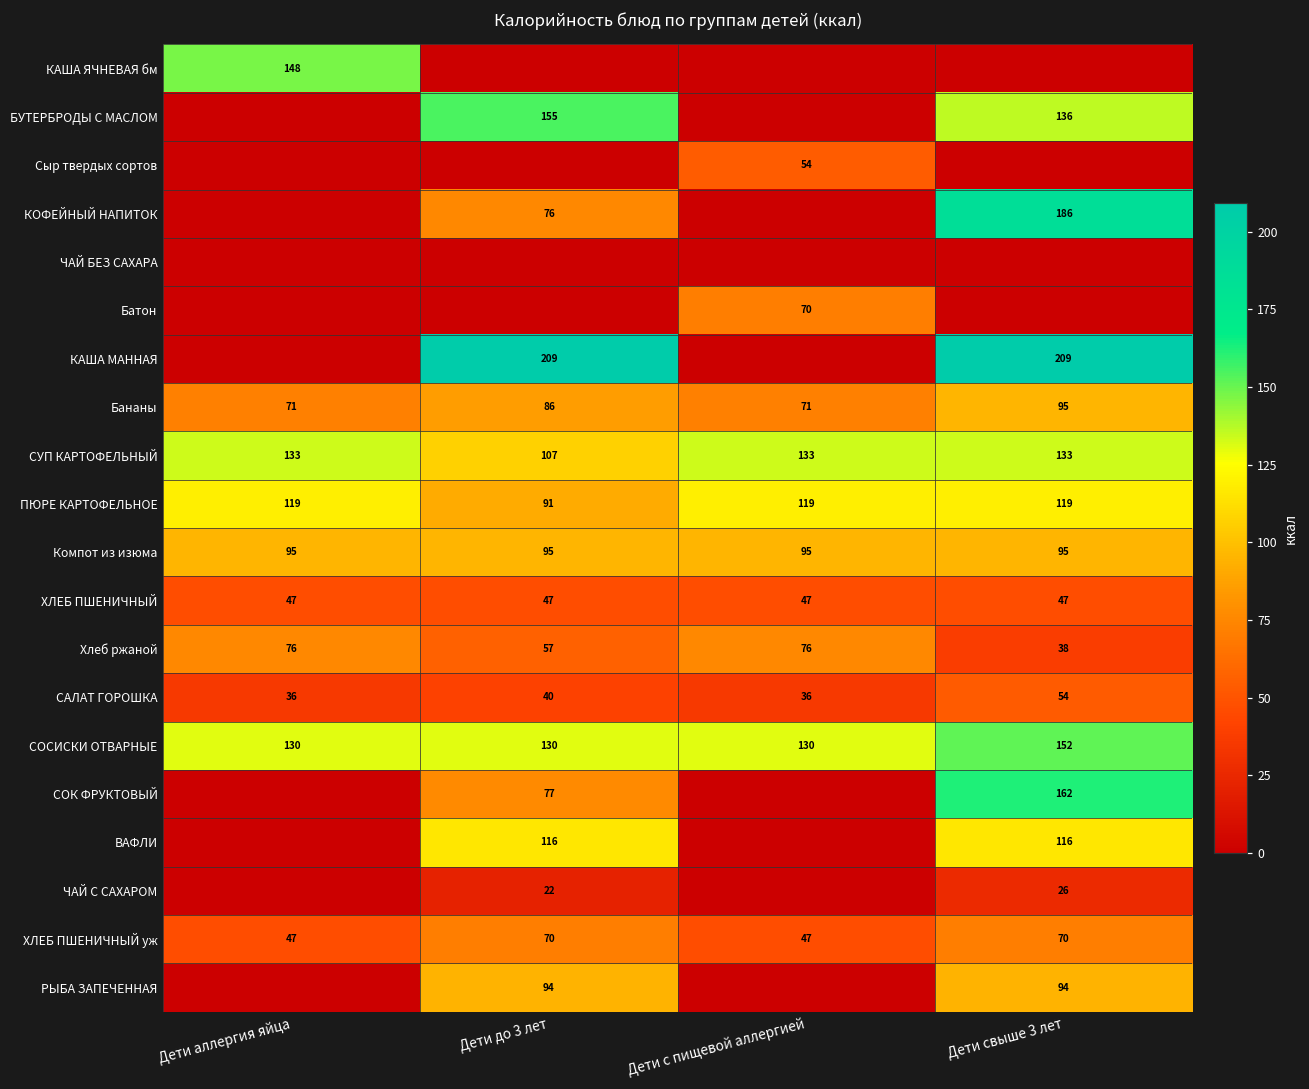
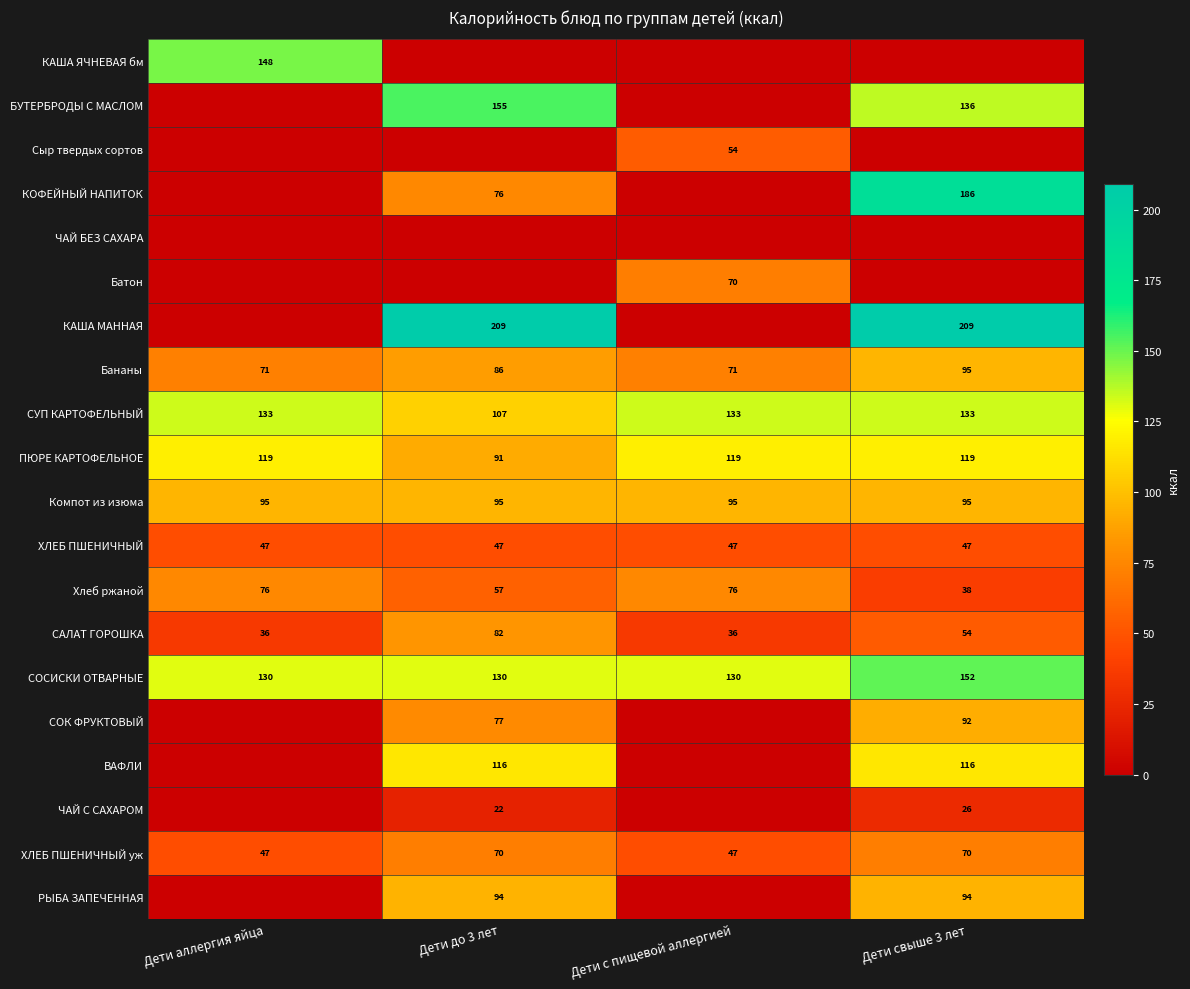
САЛАТ ГОРОШКА, Дети до 3 лет: 40 -> 82
СОК ФРУКТОВЫЙ, Дети свыше 3 лет: 162 -> 92
